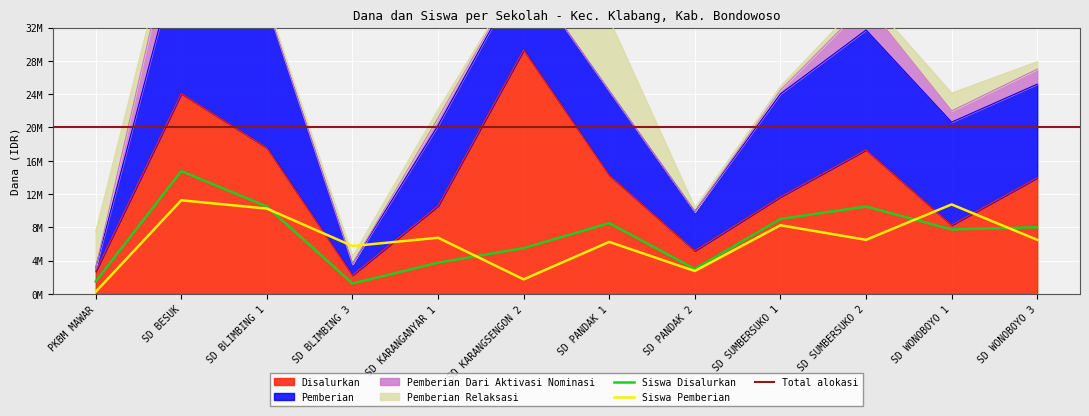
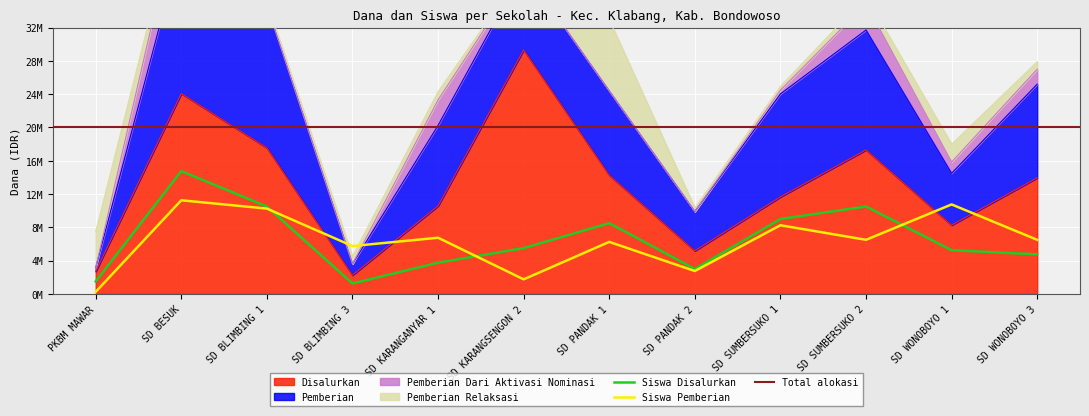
Pemberian Dari Aktivasi Nominasi, SD KARANGANYAR 1: 1000000 -> 3000000
Pemberian, SD WONOBOYO 1: 12000000 -> 6000000
Siswa Disalurkan, SD WONOBOYO 1: 8000000 -> 5000000
Siswa Disalurkan, SD WONOBOYO 3: 8000000 -> 5000000
